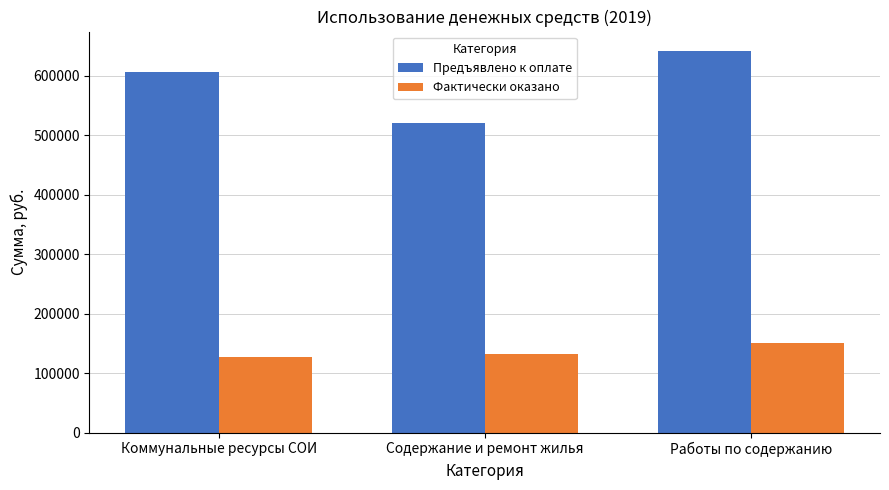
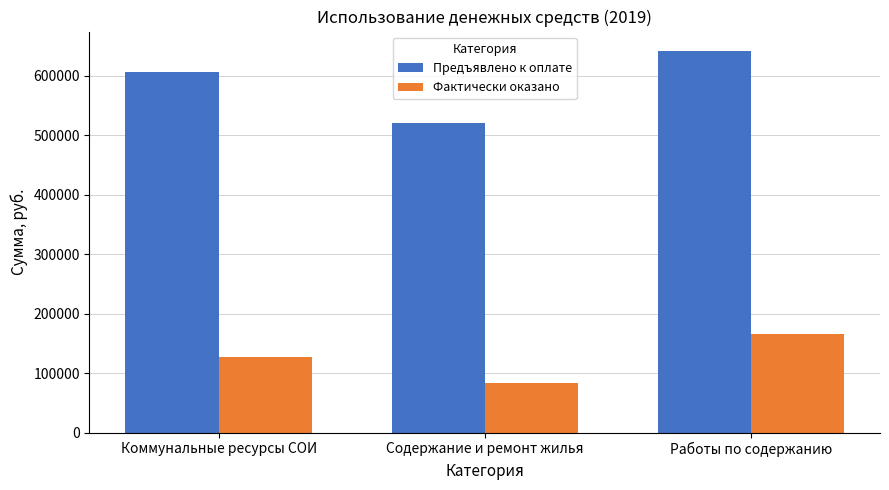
Фактически оказано, Содержание и ремонт жилья: 130000 -> 80000
Фактически оказано, Работы по содержанию: 150000 -> 170000
